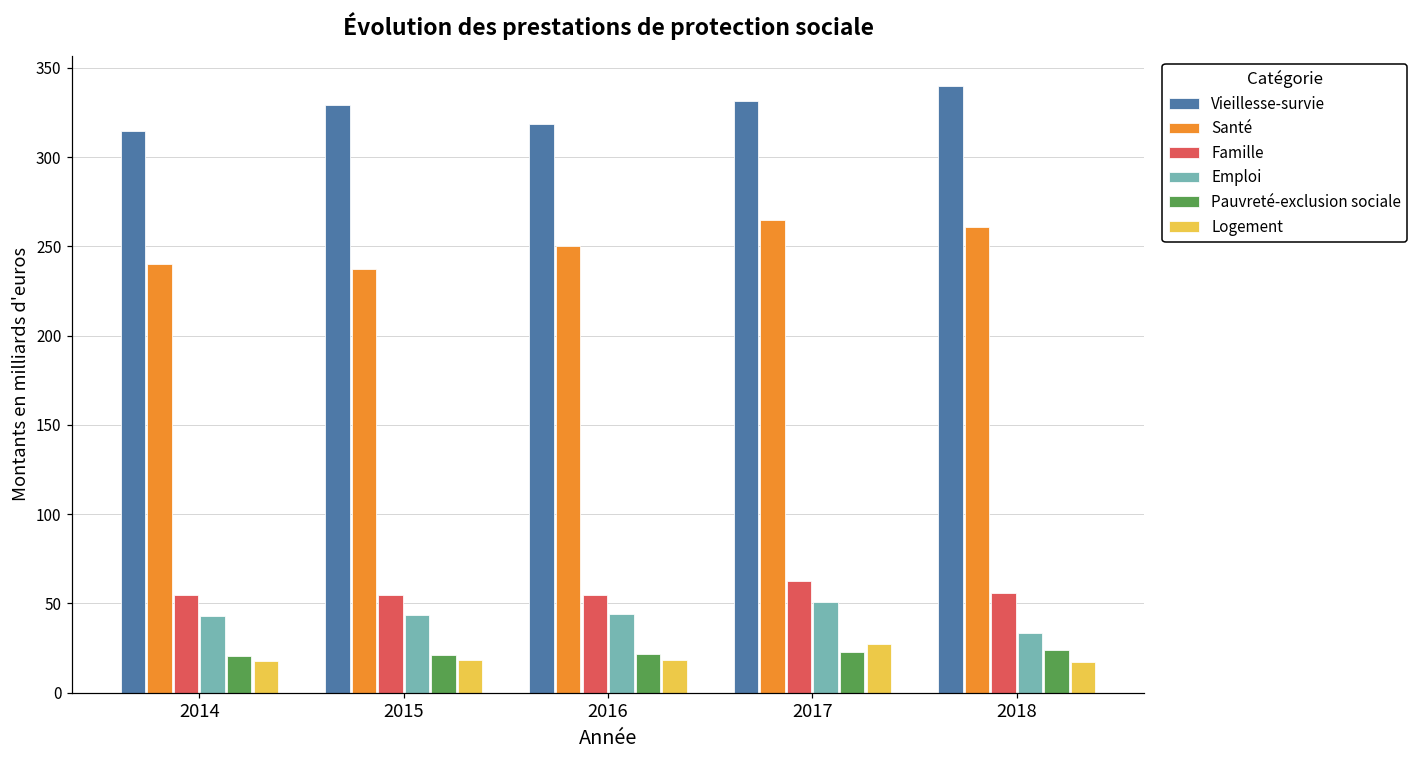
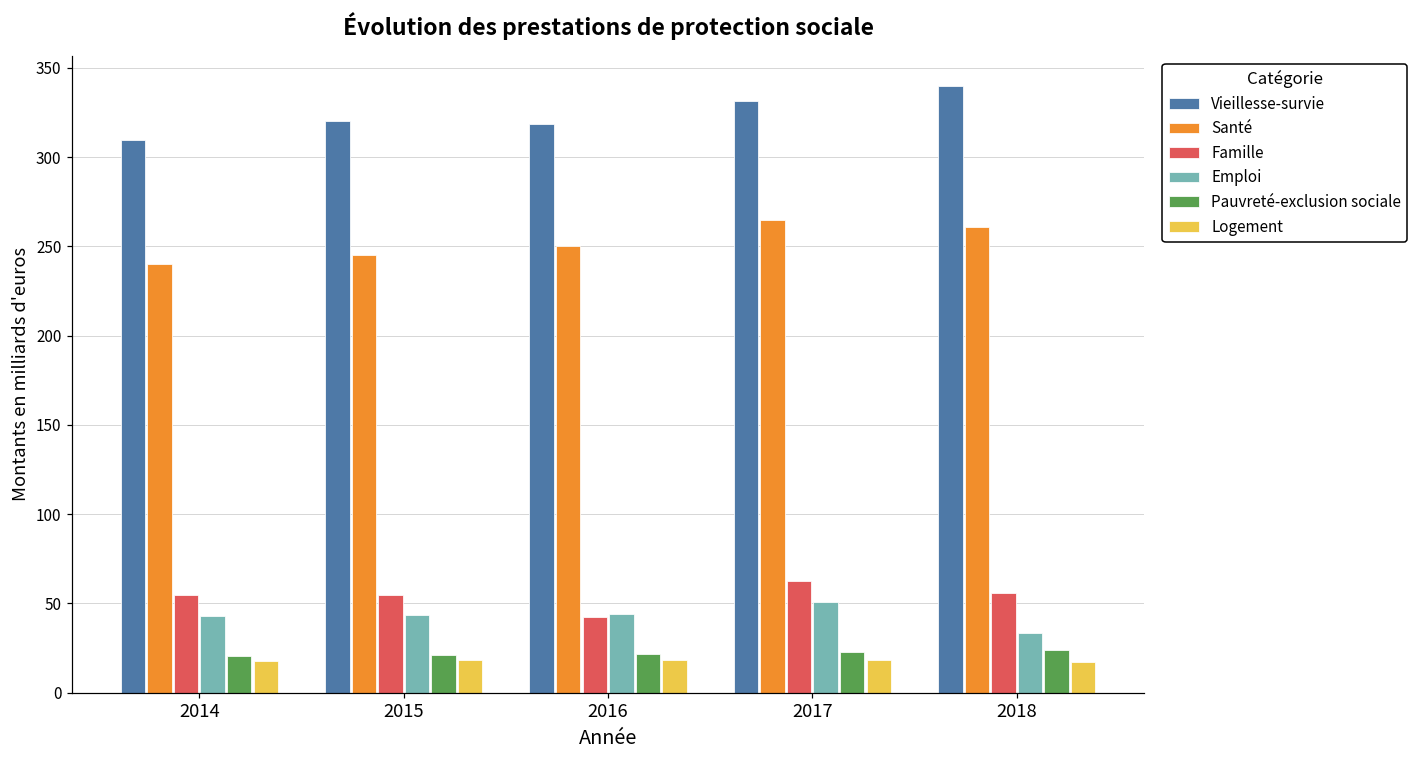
Vieillesse-survie, 2014: 315 -> 309
Vieillesse-survie, 2015: 329 -> 320
Santé, 2015: 237 -> 245
Famille, 2016: 55 -> 42
Logement, 2017: 27 -> 19
